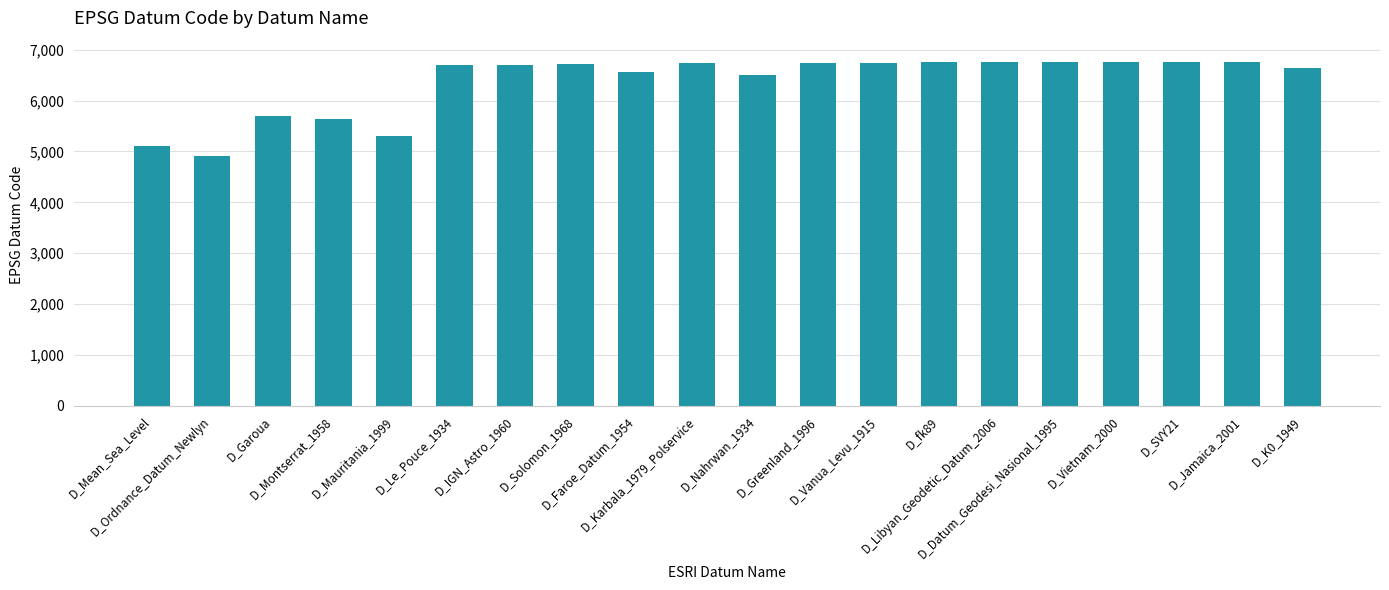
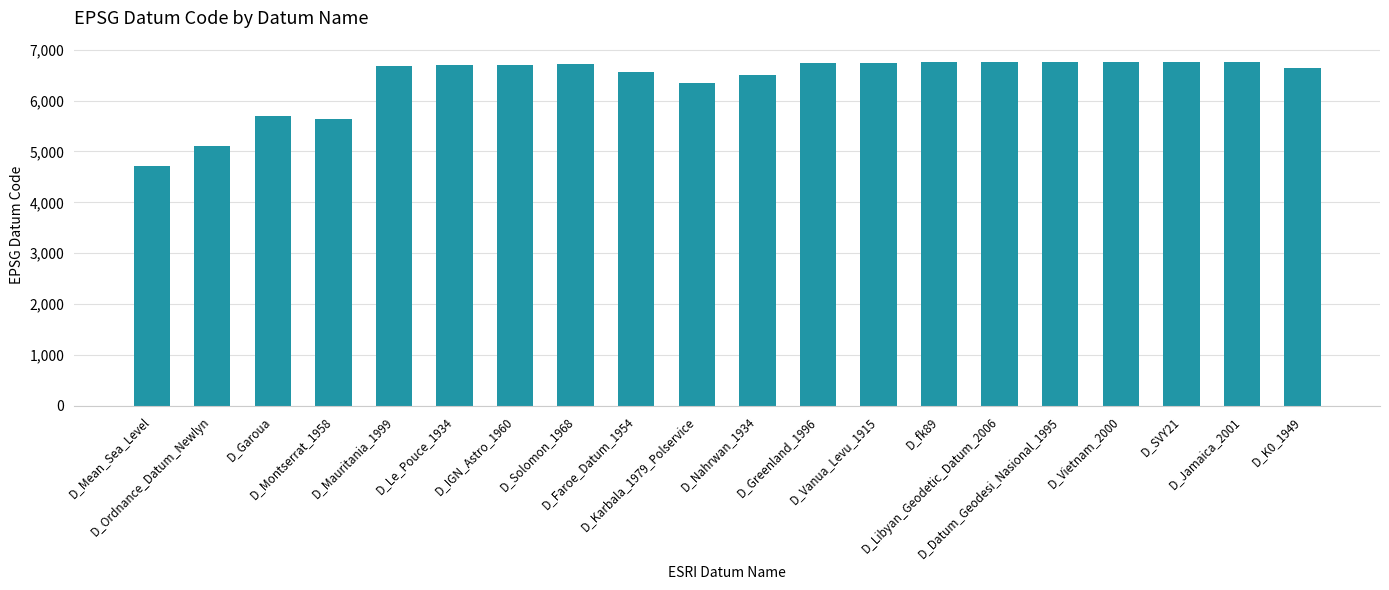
D_Mean_Sea_Level: 5,100 -> 4,700
D_Ordnance_Datum_Newlyn: 4,900 -> 5,100
D_Mauritania_1999: 5,300 -> 6,700
D_Karbala_1979_Polservice: 6,700 -> 6,300
